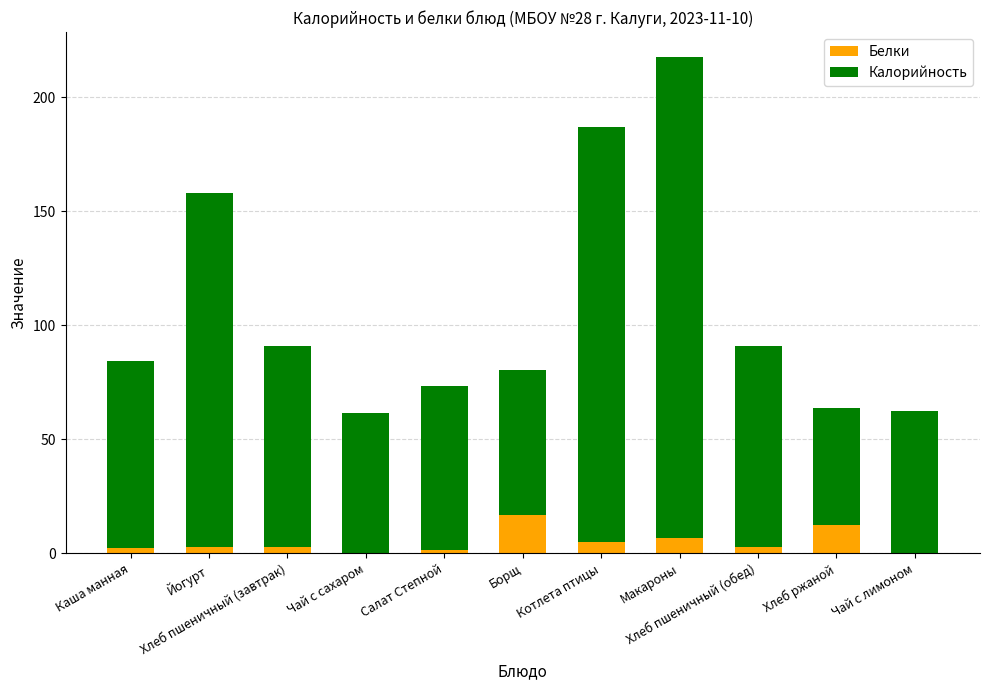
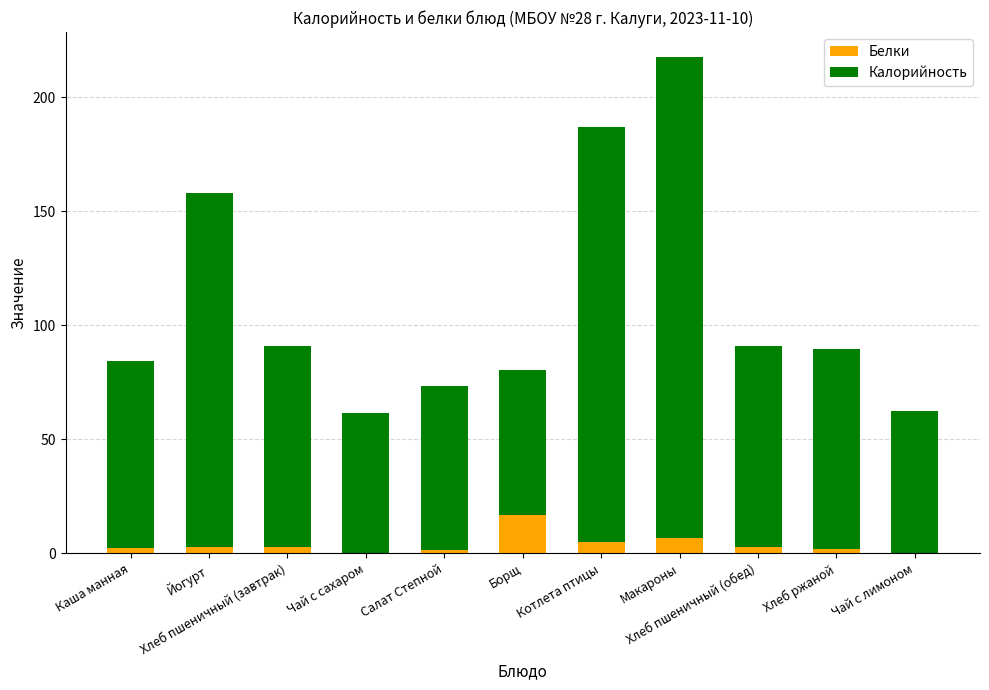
Белки, Хлеб ржаной: 12 -> 2
Калорийность, Хлеб ржаной: 51 -> 87
